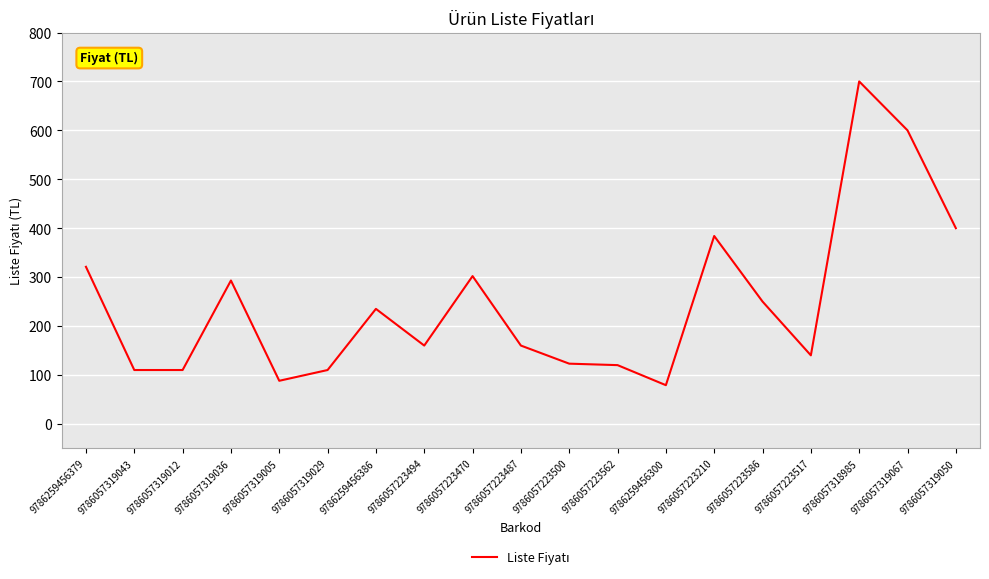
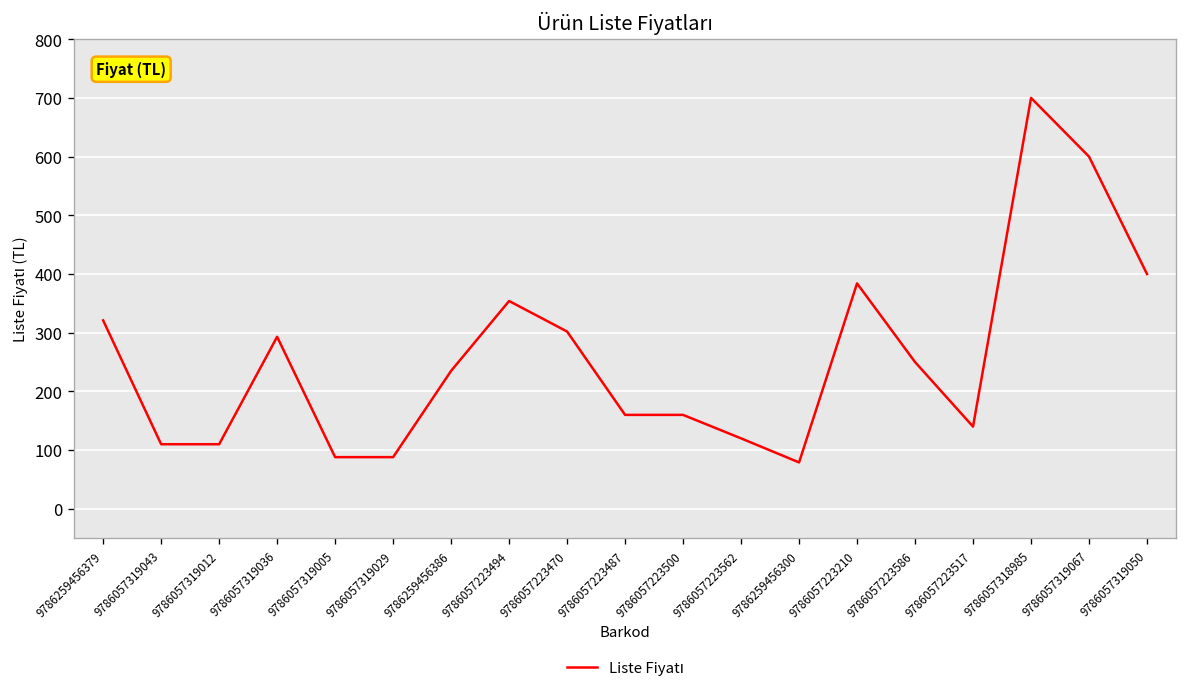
9786057319029: 110 -> 90
9786057223494: 160 -> 350
9786057223500: 120 -> 160
